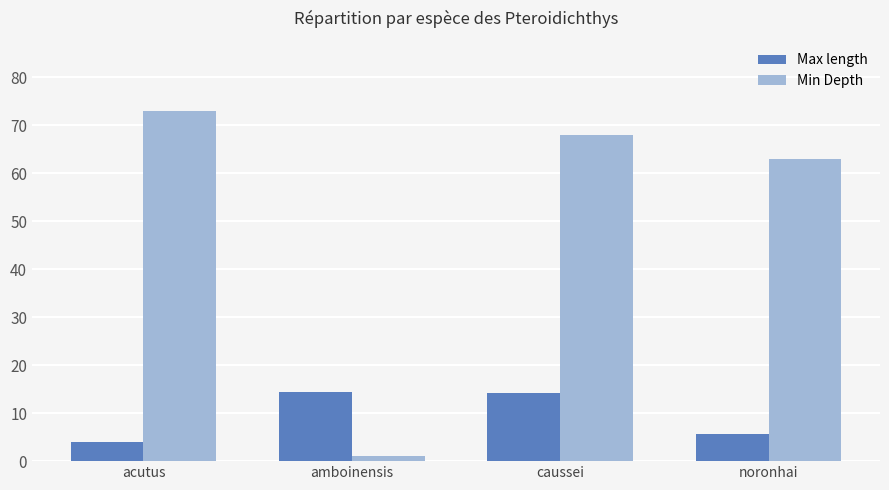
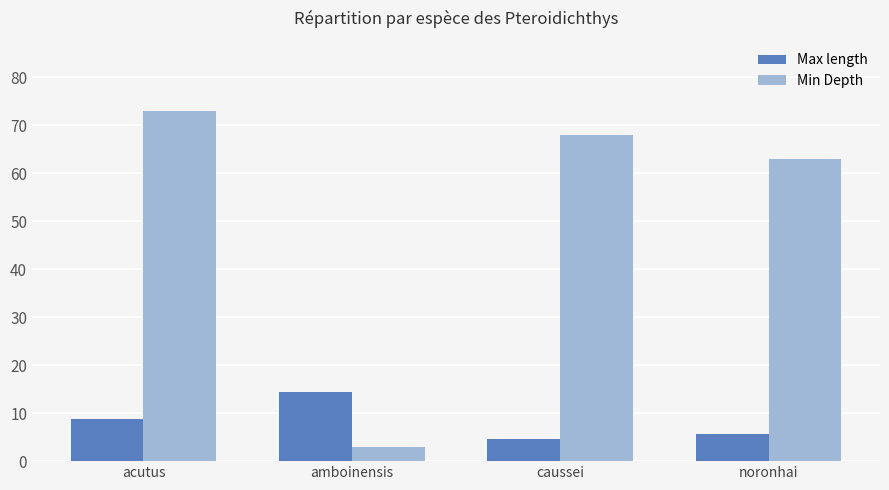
Max length, acutus: 4 -> 9
Min Depth, amboinensis: 1 -> 3
Max length, caussei: 14 -> 5
